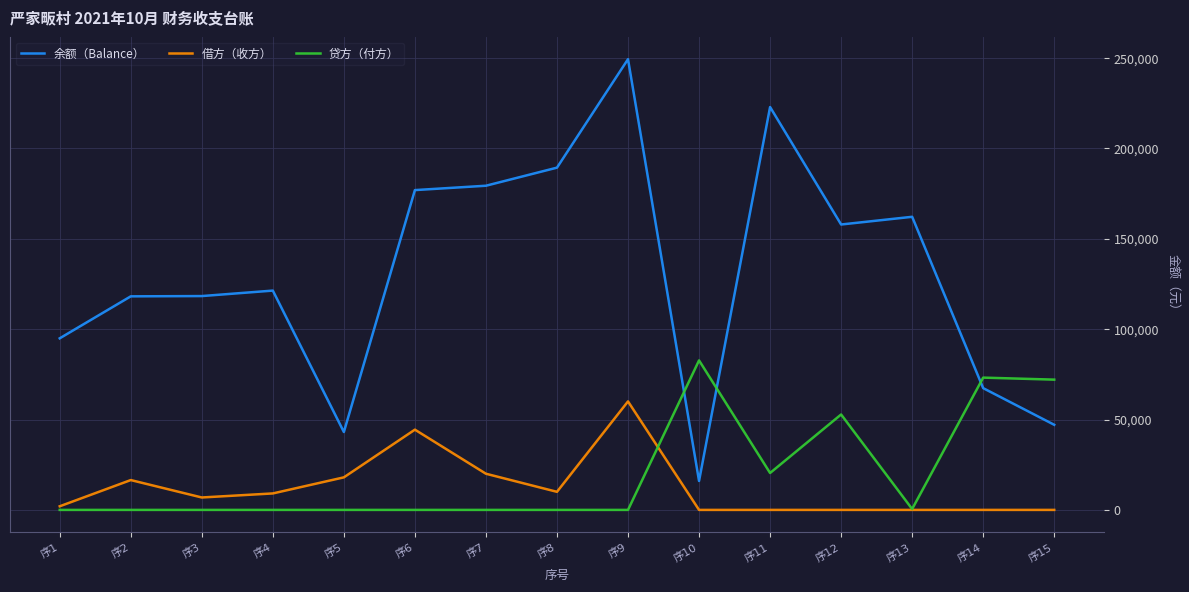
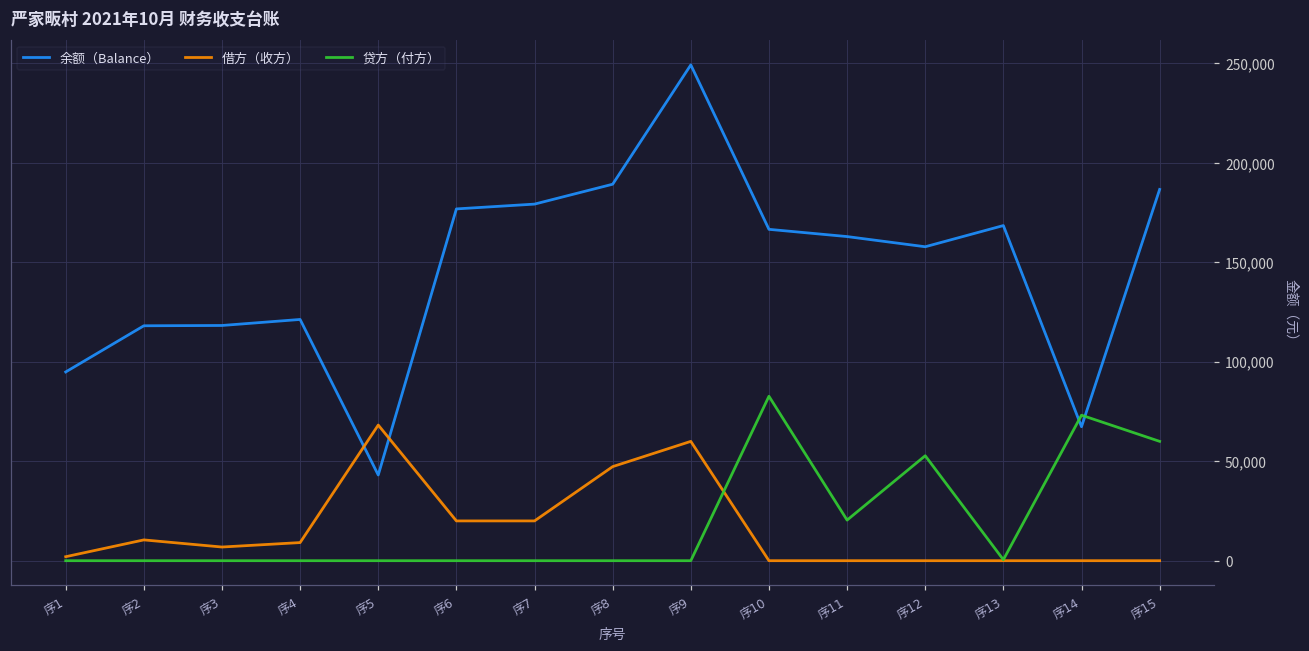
借方（收方）, 序2: 17,000 -> 10,000
借方（收方）, 序5: 18,000 -> 68,000
借方（收方）, 序6: 44,000 -> 20,000
借方（收方）, 序8: 10,000 -> 47,000
余额（Balance）, 序10: 16,000 -> 167,000
余额（Balance）, 序11: 223,000 -> 163,000
余额（Balance）, 序13: 162,000 -> 169,000
余额（Balance）, 序15: 47,000 -> 187,000
贷方（付方）, 序15: 72,000 -> 60,000
